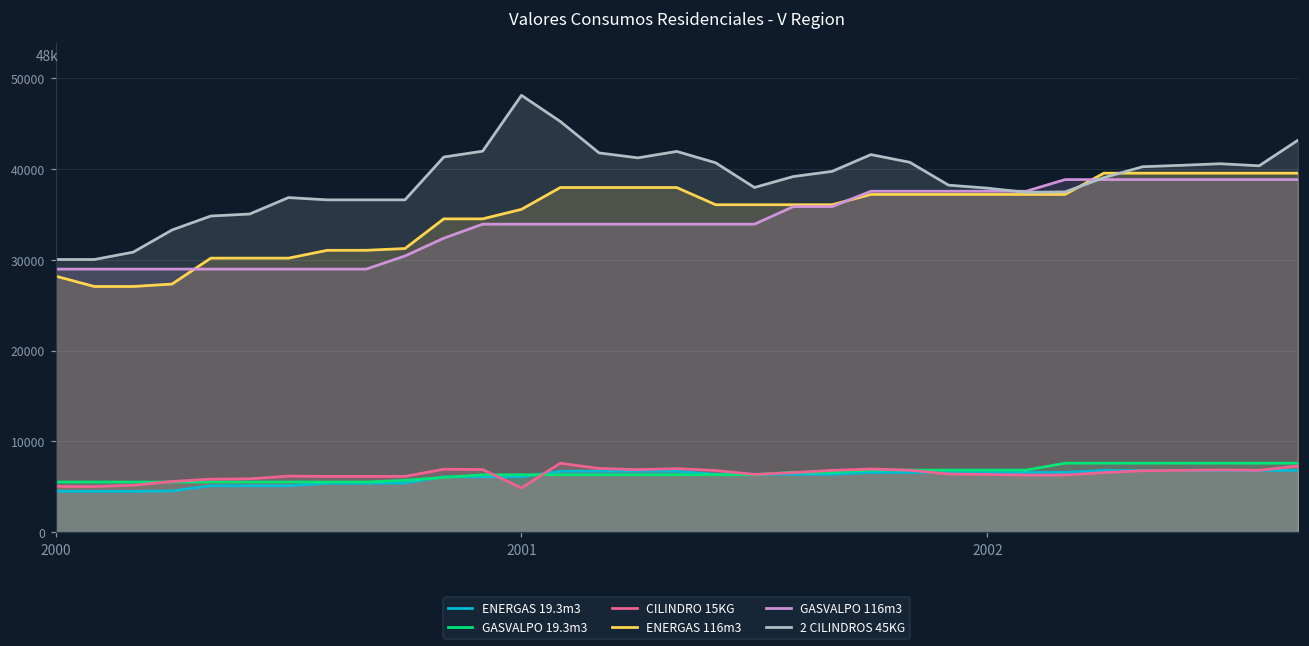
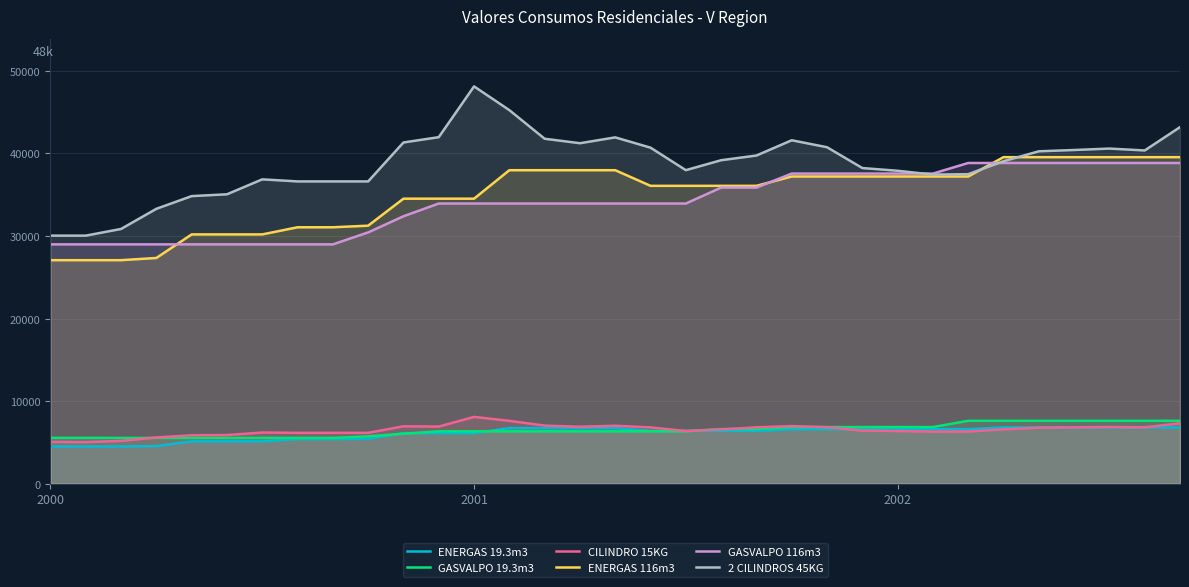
ENERGAS 116m3, 2000: 28000 -> 27000
CILINDRO 15KG, 2001: 5000 -> 8000
ENERGAS 116m3, 2001: 36000 -> 35000
